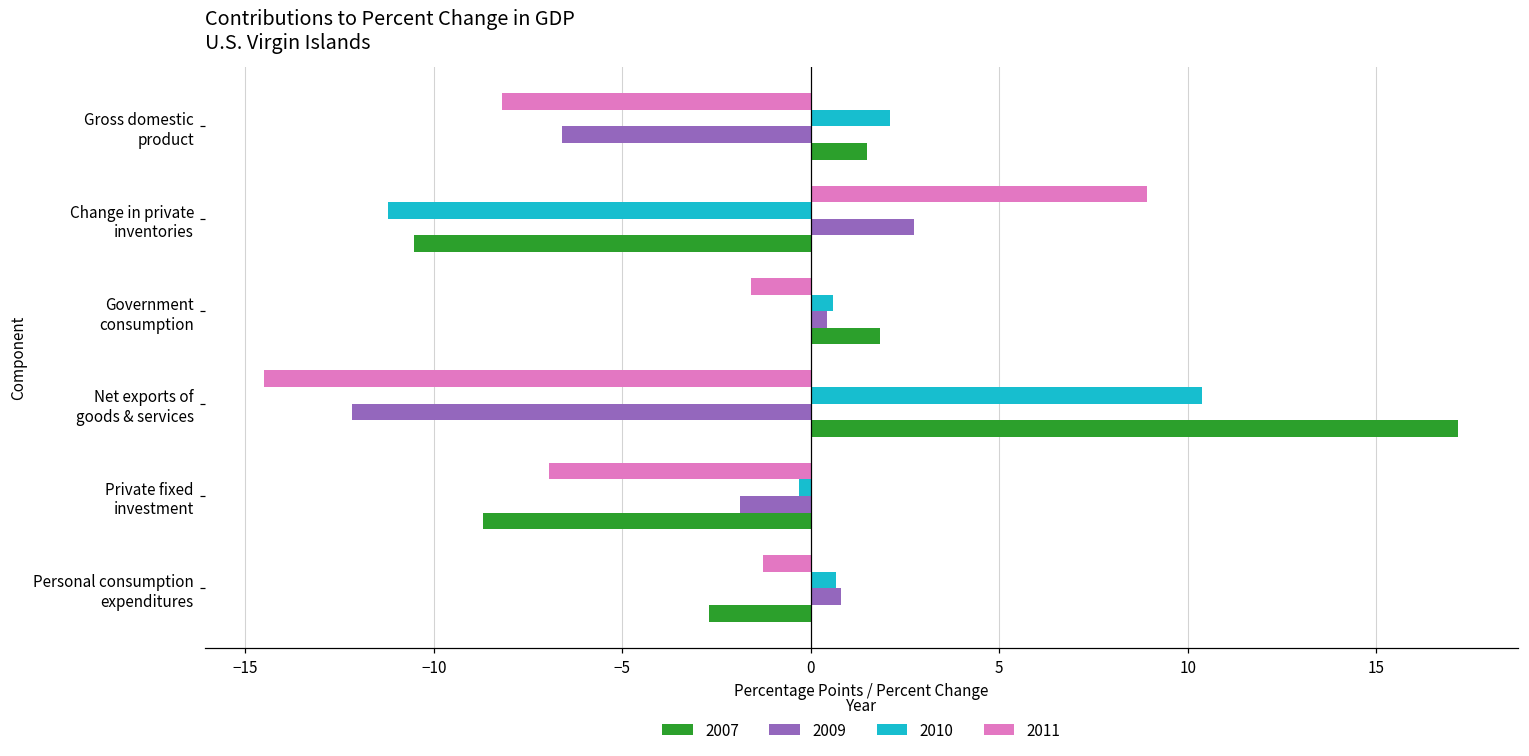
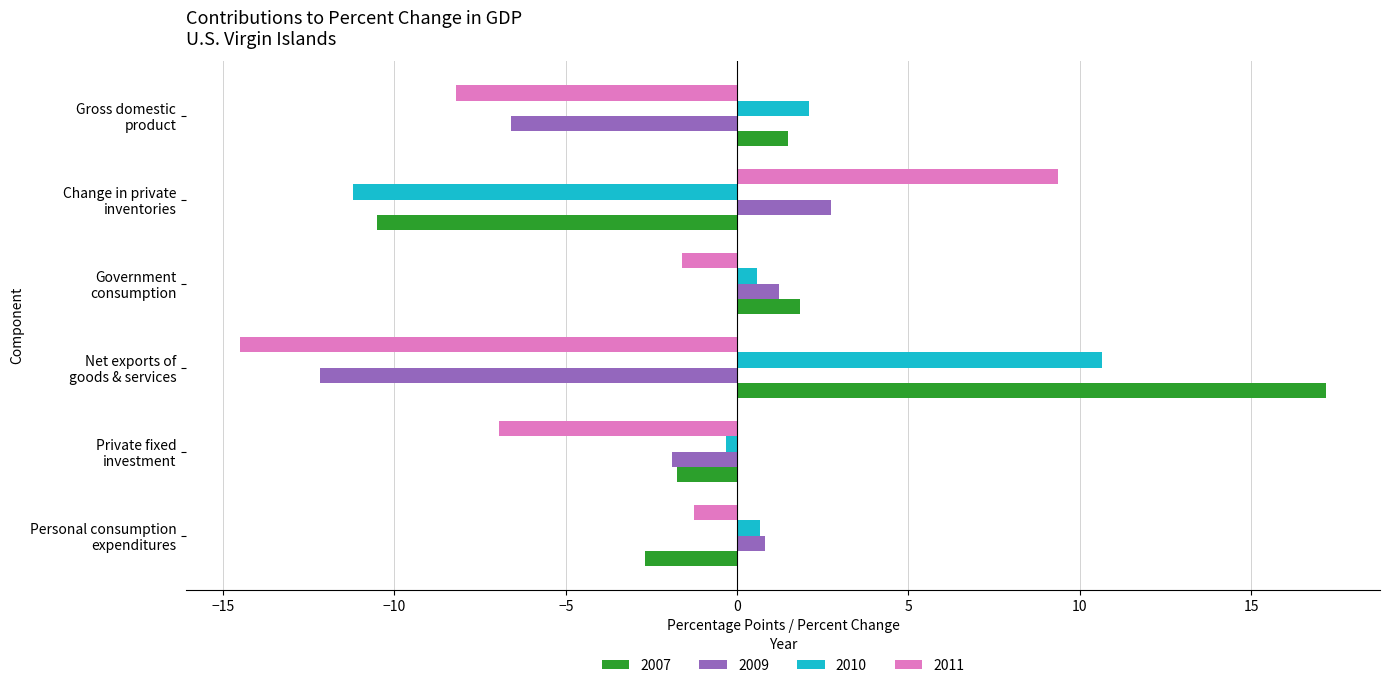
2011, Change in private inventories: 8.9 -> 9.4
2009, Government consumption: 0.4 -> 1.2
2010, Net exports of goods & services: 10.4 -> 10.7
2007, Private fixed investment: -8.7 -> -1.8
